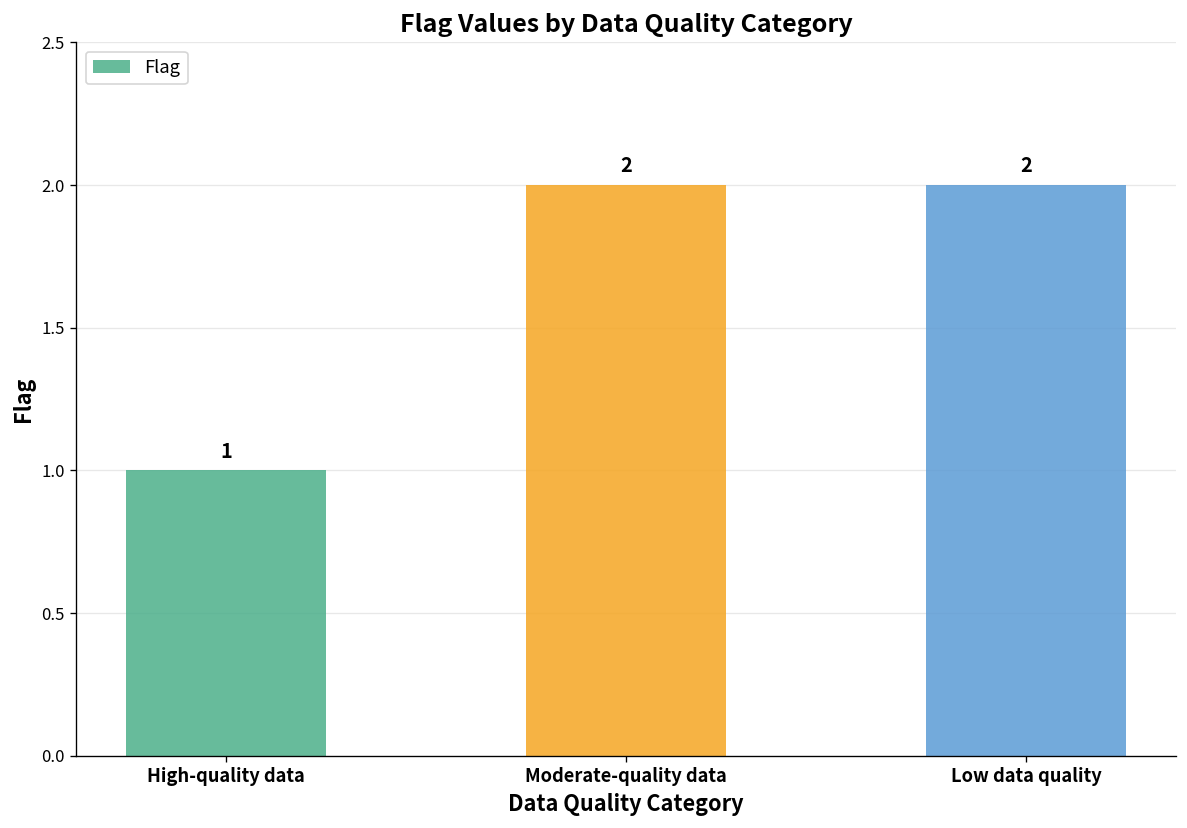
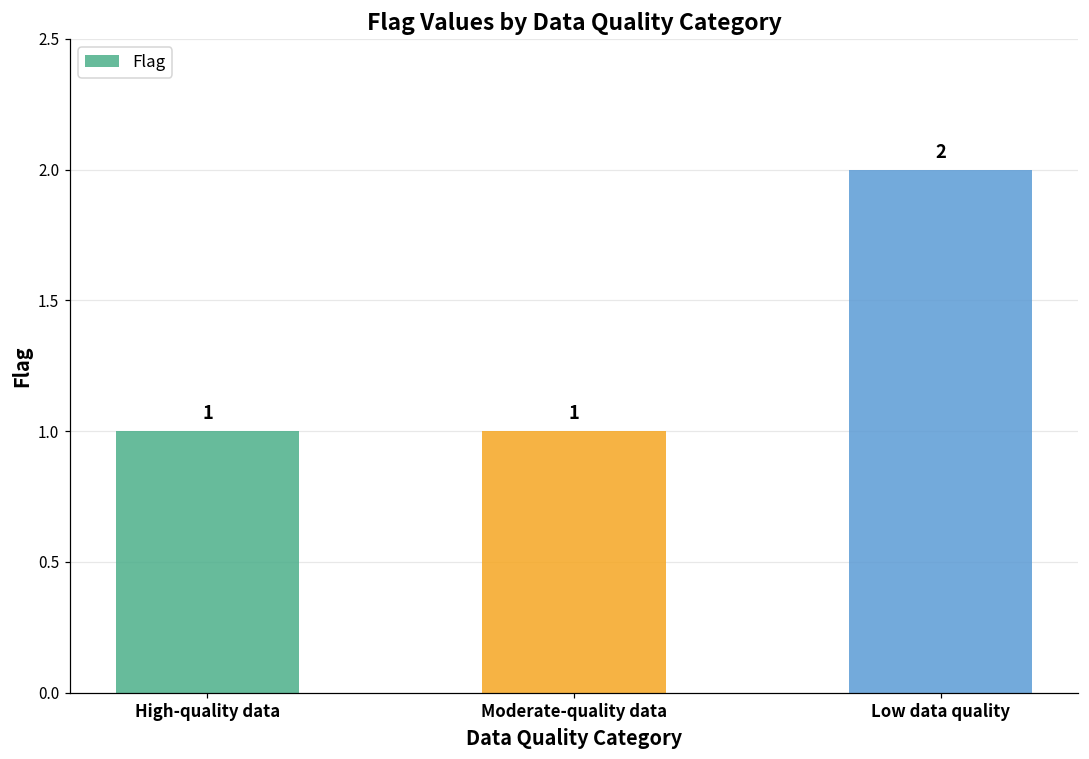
Moderate-quality data: 2 -> 1
